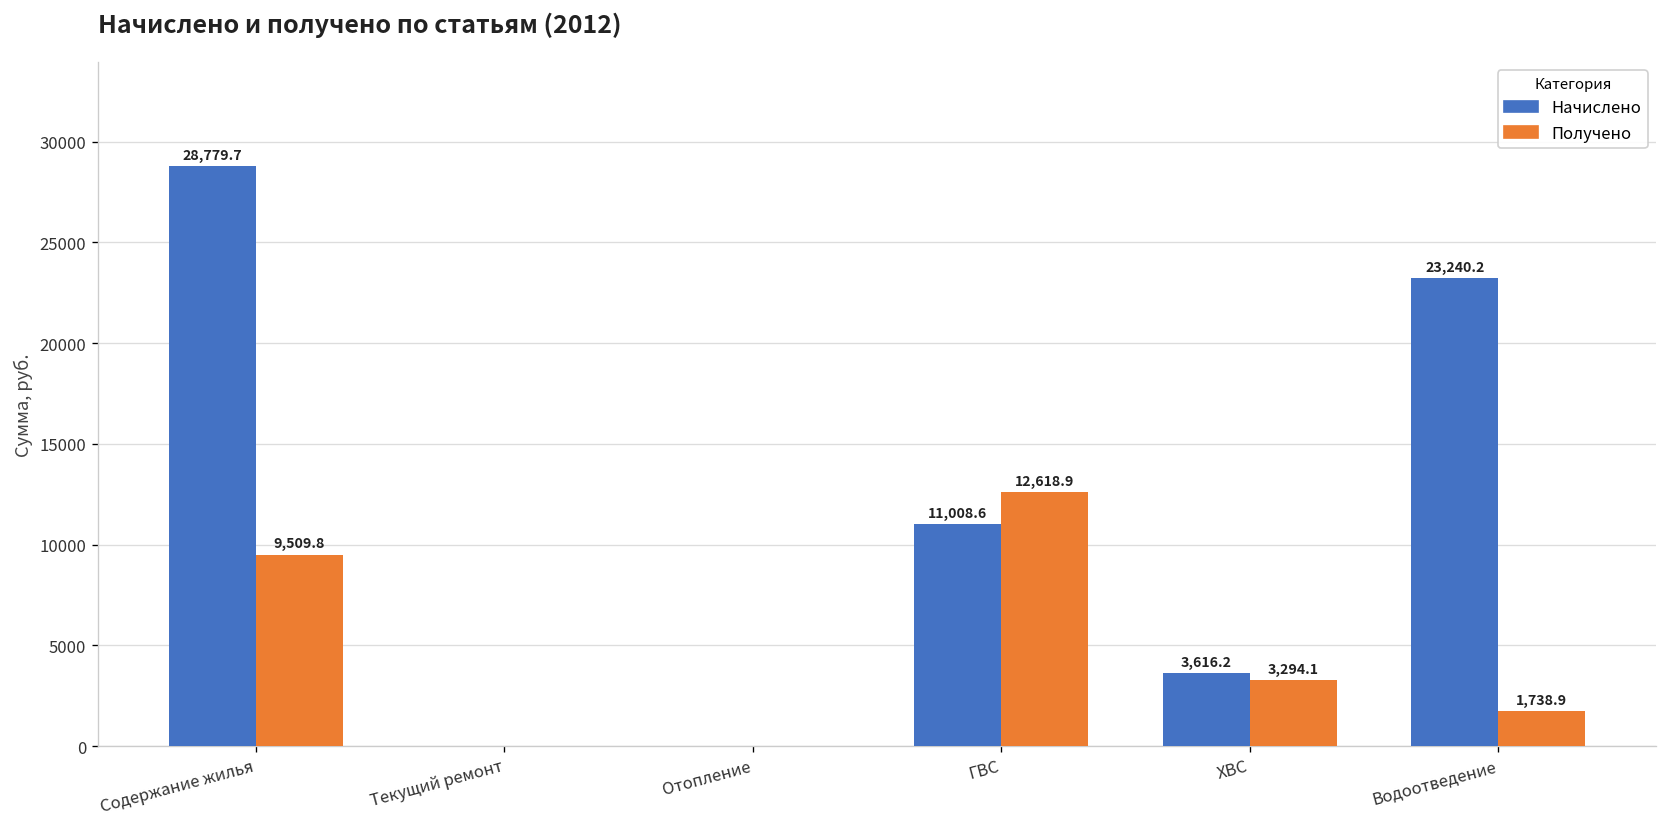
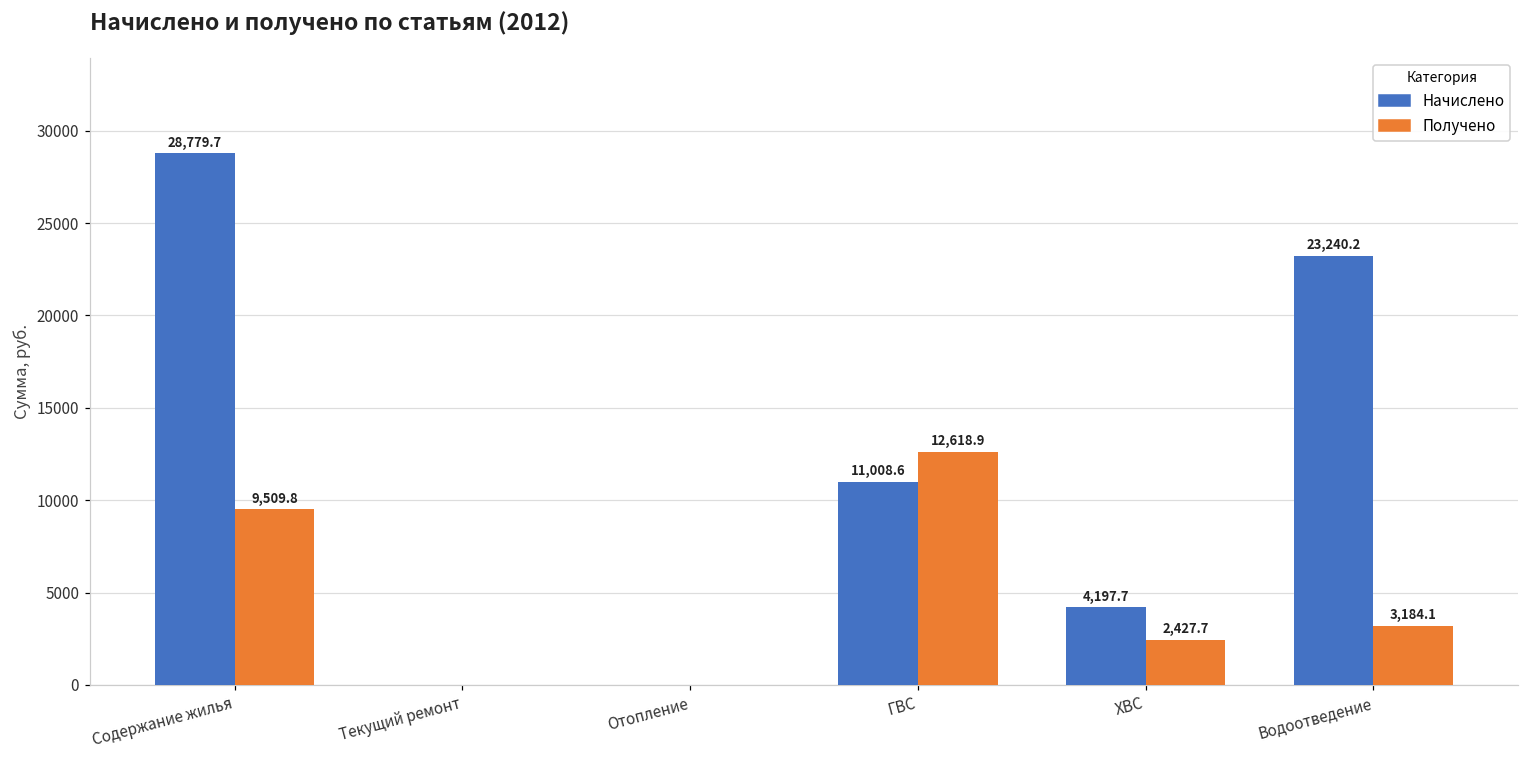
Начислено, ХВС: 3,616.2 -> 4,197.7
Получено, ХВС: 3,294.1 -> 2,427.7
Получено, Водоотведение: 1,738.9 -> 3,184.1
